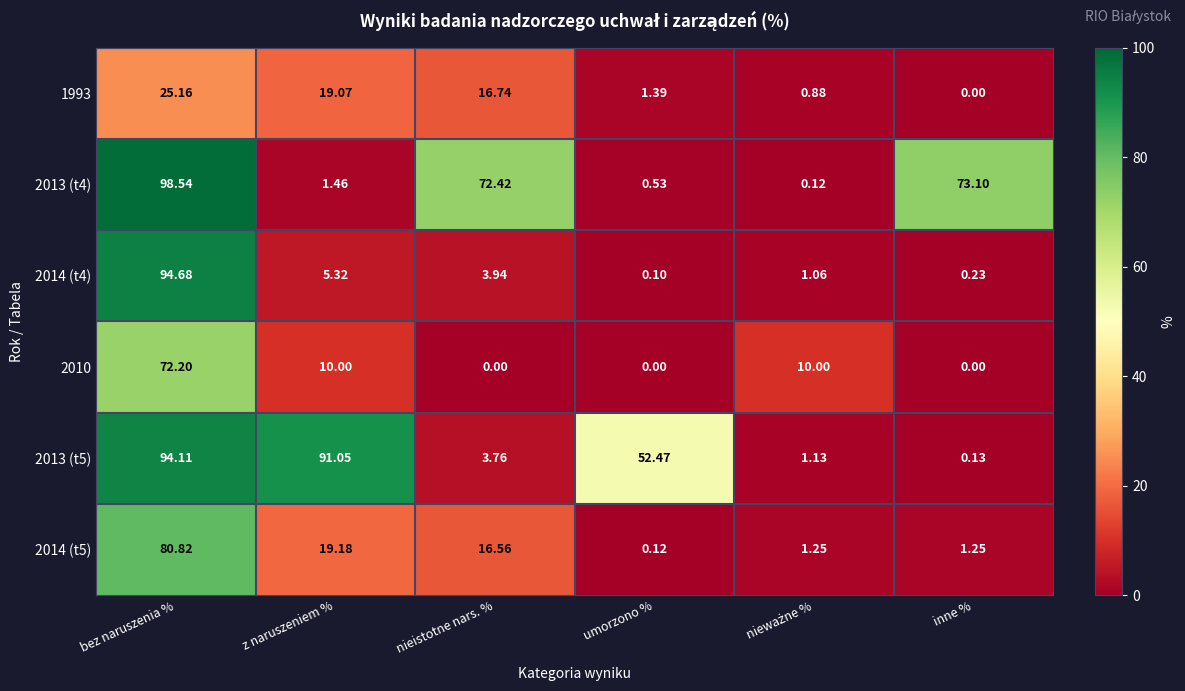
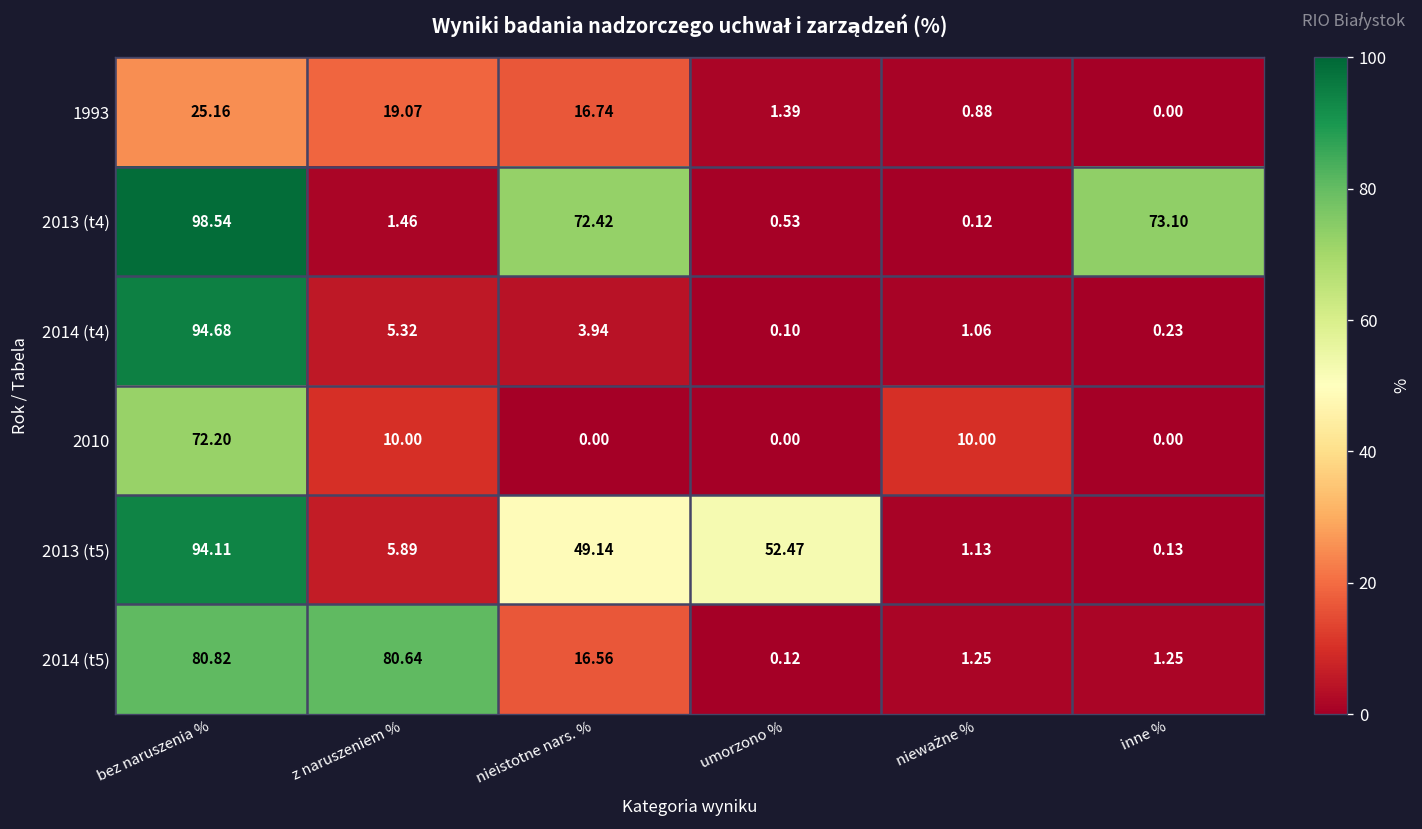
2013 (t5), z naruszeniem %: 91.05 -> 5.89
2013 (t5), nieistotne nars. %: 3.76 -> 49.14
2014 (t5), z naruszeniem %: 19.18 -> 80.64
